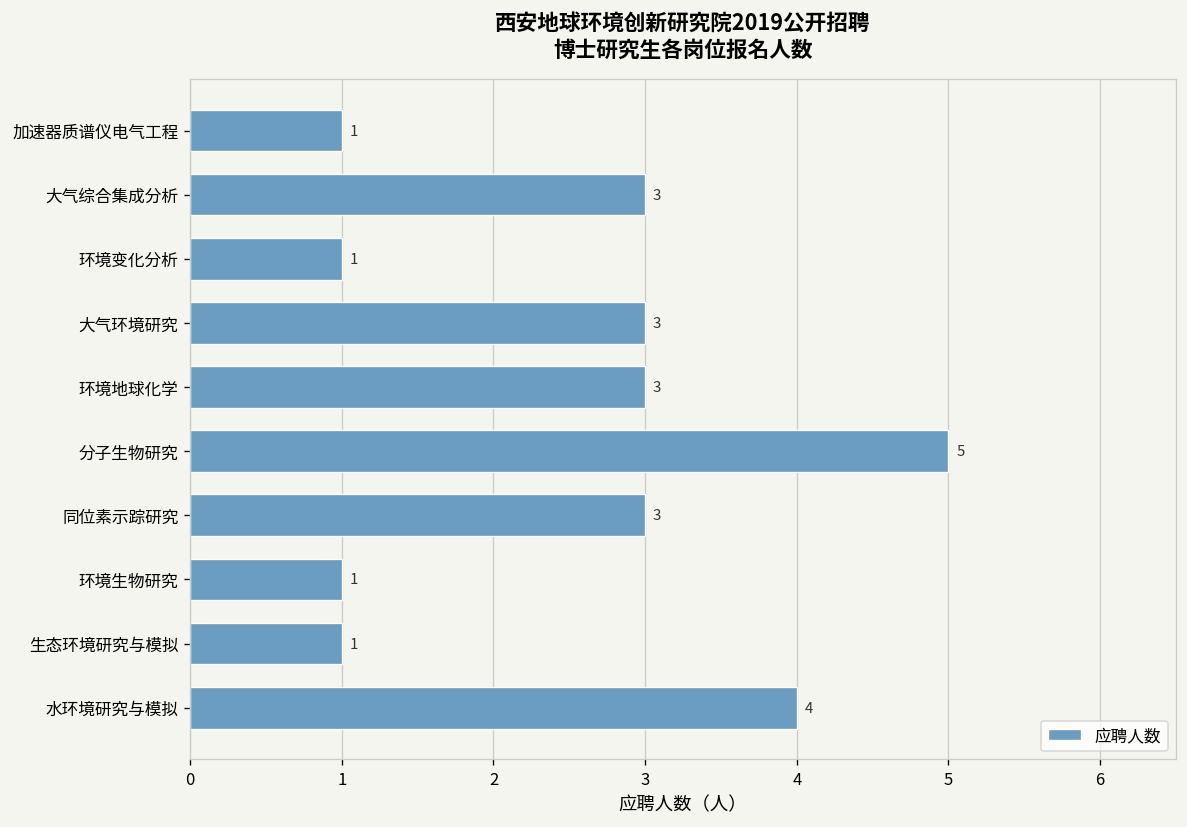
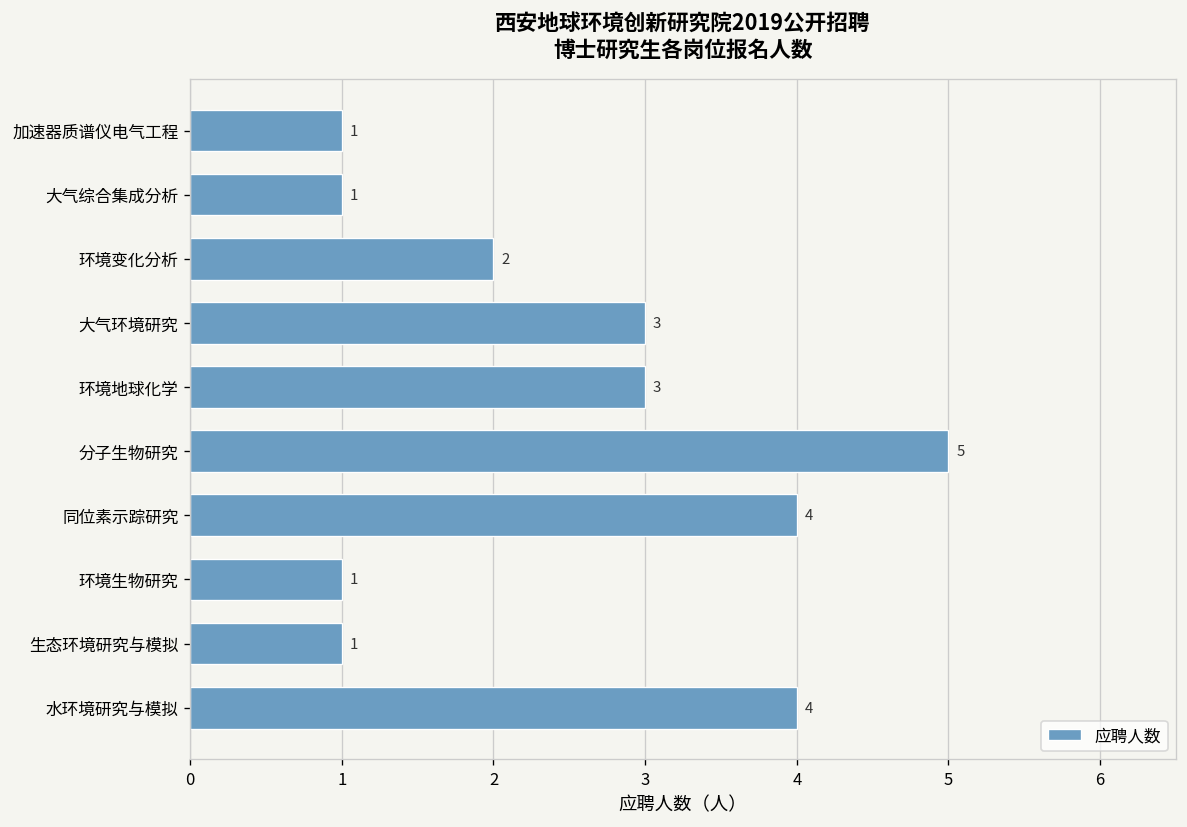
大气综合集成分析: 3 -> 1
环境变化分析: 1 -> 2
同位素示踪研究: 3 -> 4
